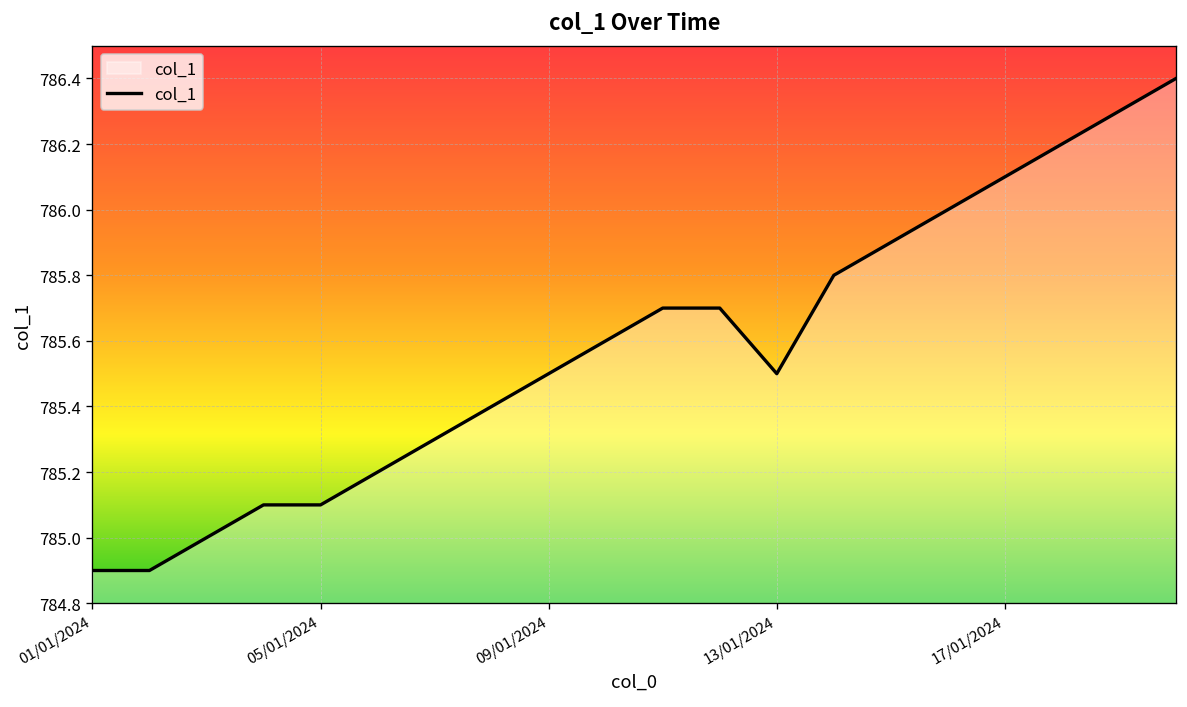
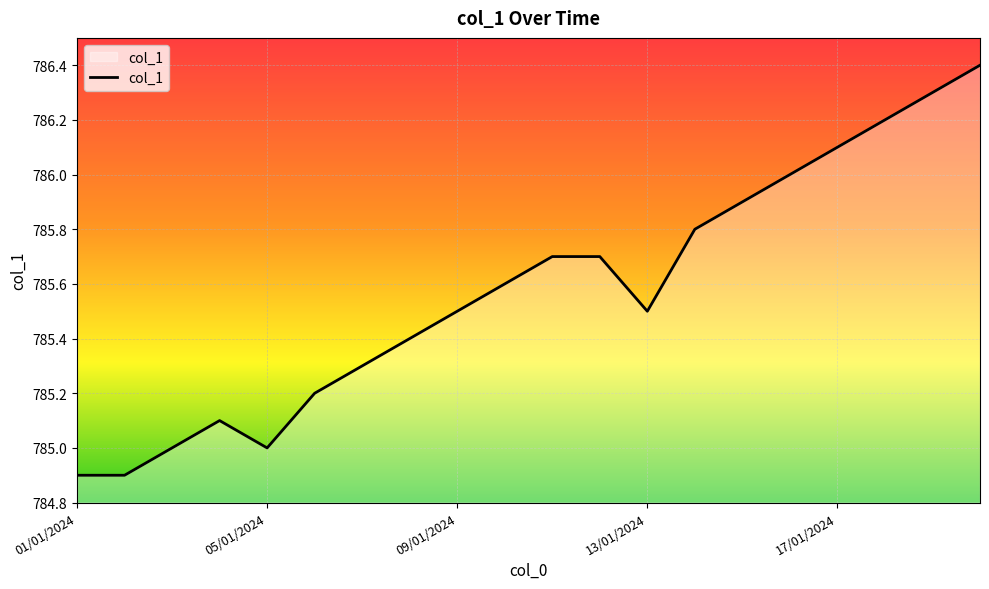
05/01/2024: 785.1 -> 785.0
